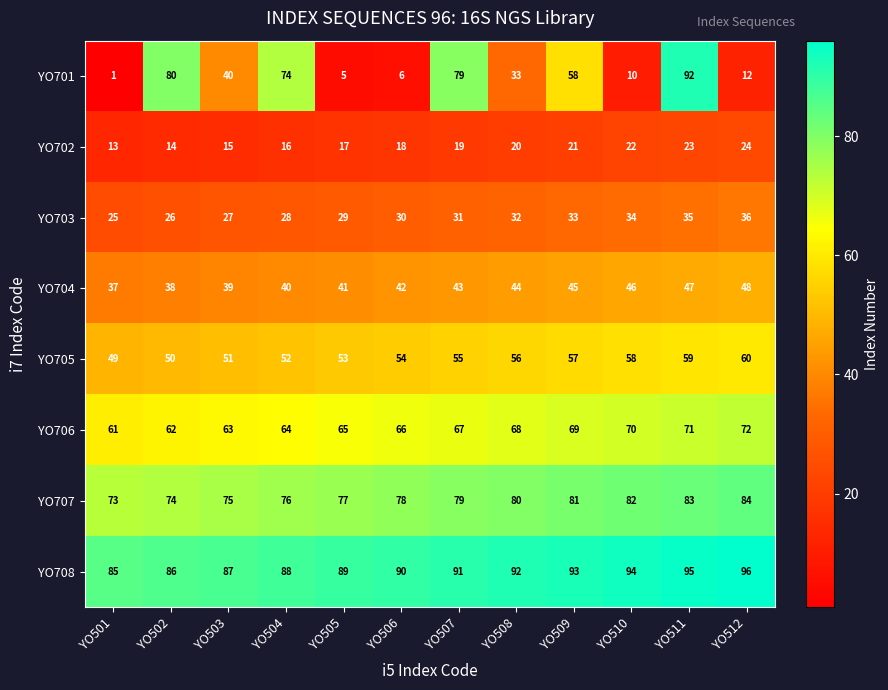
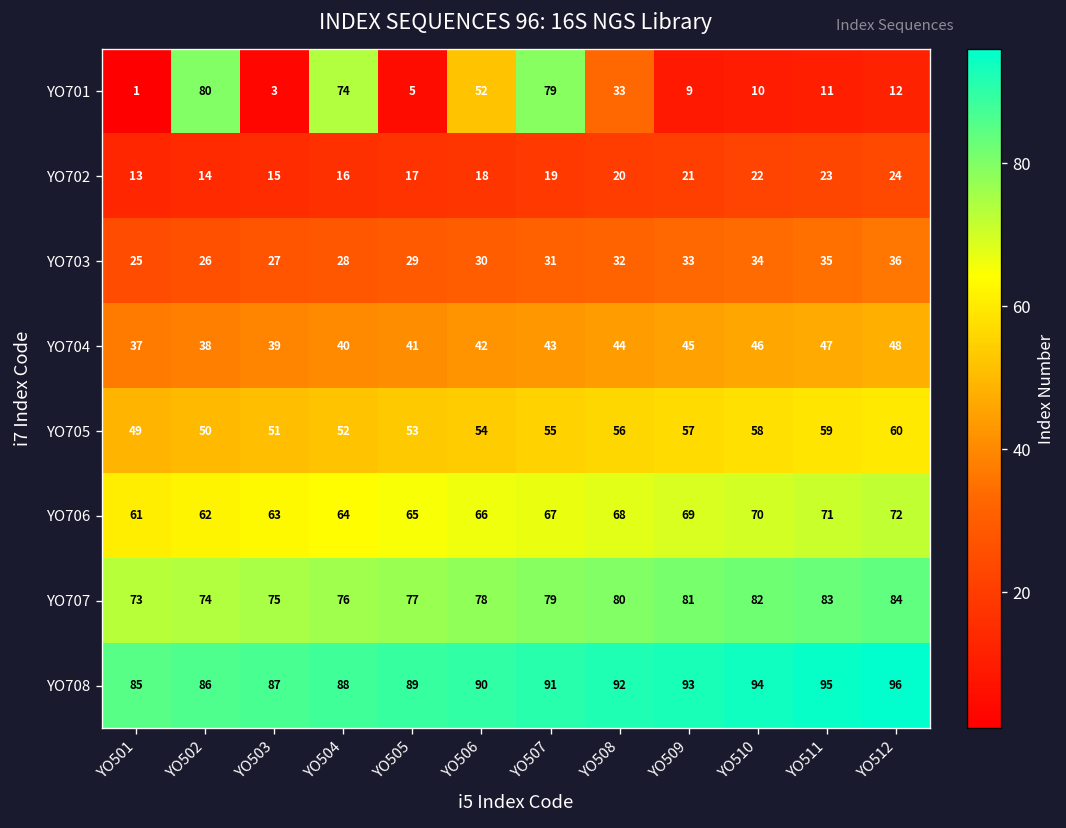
YO701, YO503: 40 -> 3
YO701, YO506: 6 -> 52
YO701, YO509: 58 -> 9
YO701, YO511: 92 -> 11
